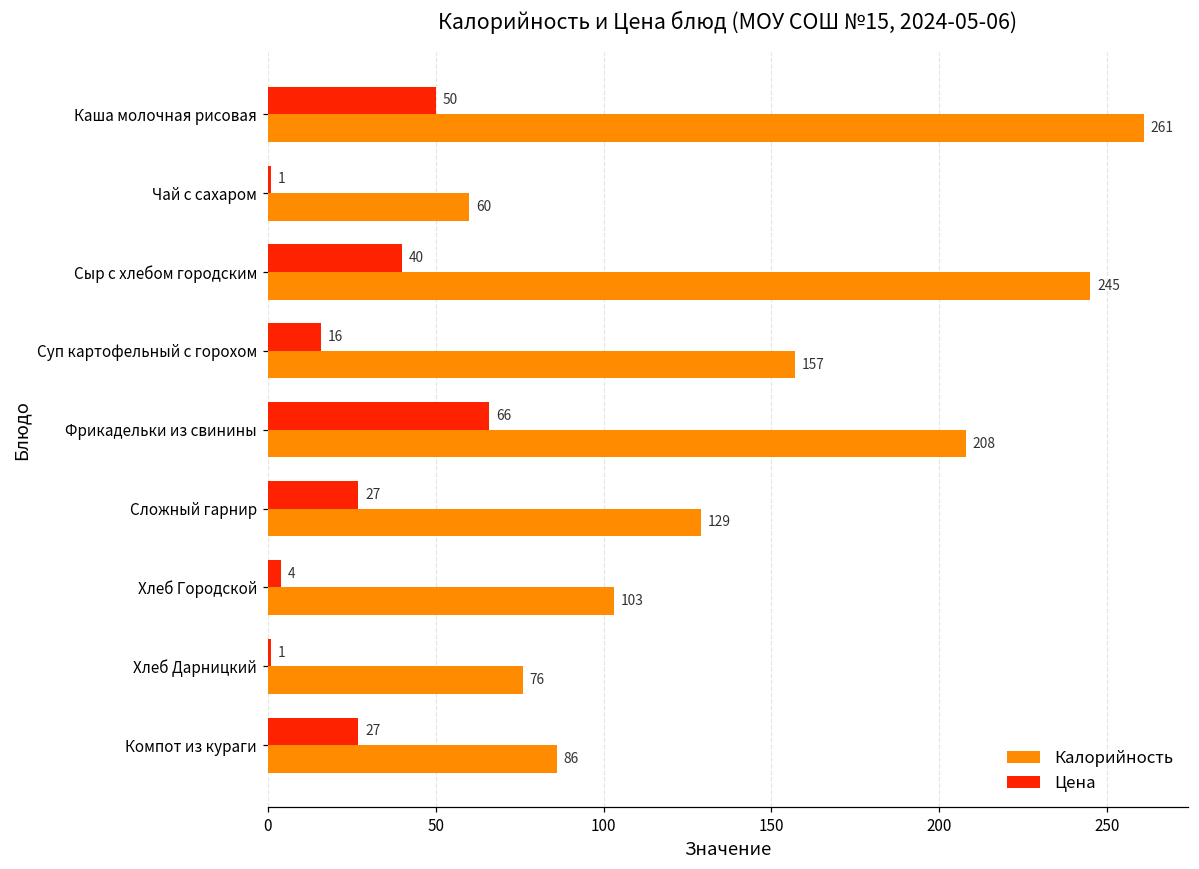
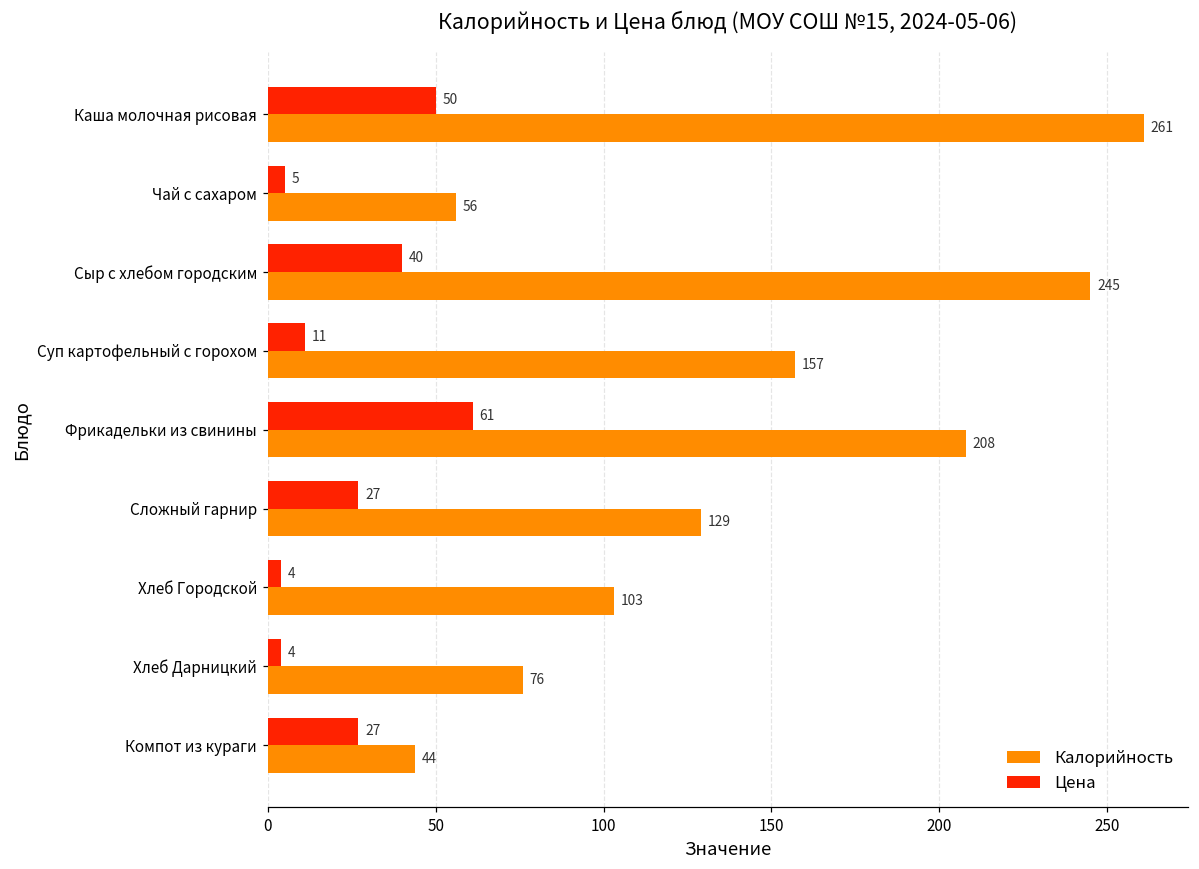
Цена, Чай с сахаром: 1 -> 5
Калорийность, Чай с сахаром: 60 -> 56
Цена, Суп картофельный с горохом: 16 -> 11
Цена, Фрикадельки из свинины: 66 -> 61
Цена, Хлеб Дарницкий: 1 -> 4
Калорийность, Компот из кураги: 86 -> 44
